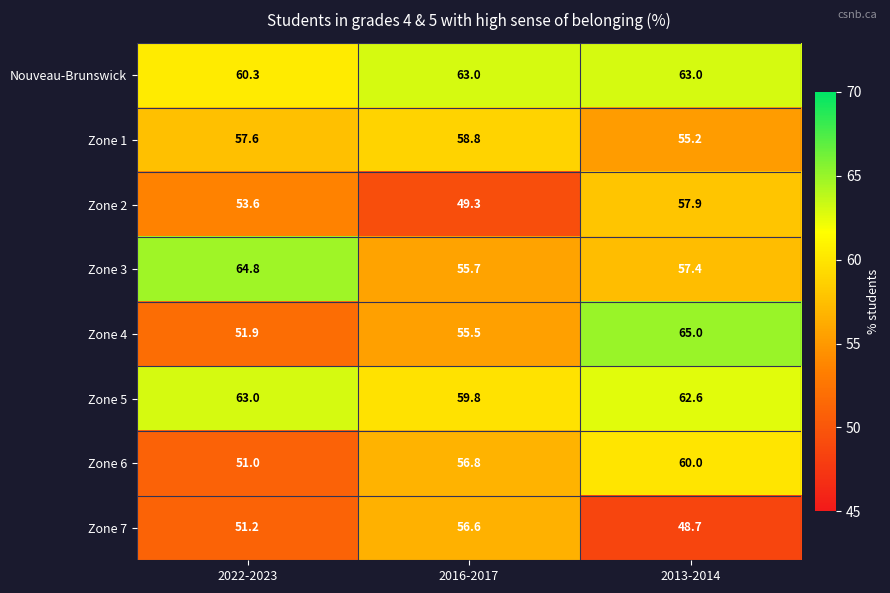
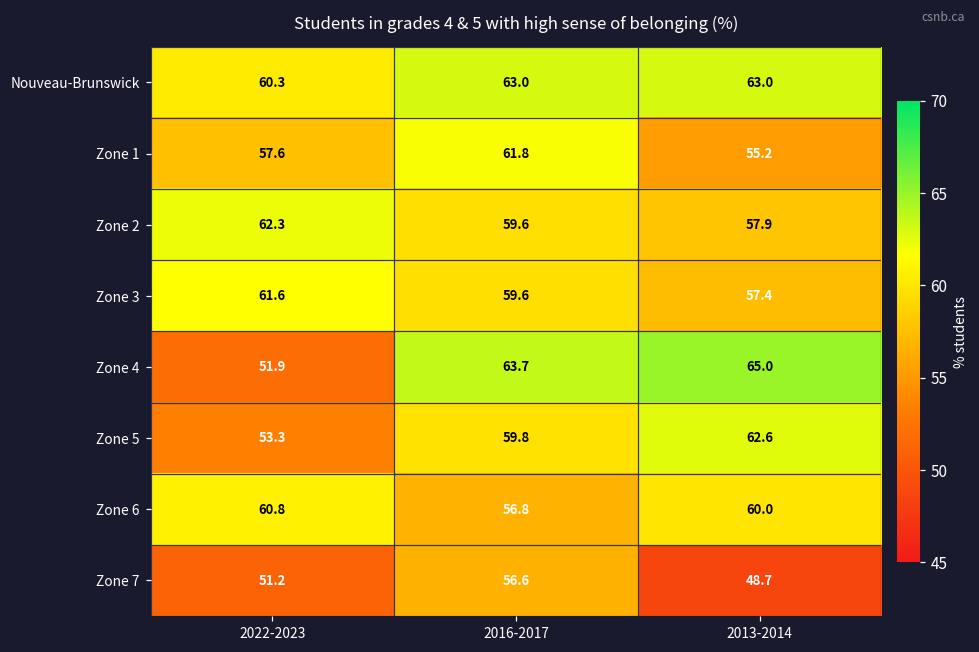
Zone 1, 2016-2017: 58.8 -> 61.8
Zone 2, 2022-2023: 53.6 -> 62.3
Zone 2, 2016-2017: 49.3 -> 59.6
Zone 3, 2022-2023: 64.8 -> 61.6
Zone 3, 2016-2017: 55.7 -> 59.6
Zone 4, 2016-2017: 55.5 -> 63.7
Zone 5, 2022-2023: 63.0 -> 53.3
Zone 6, 2022-2023: 51.0 -> 60.8
